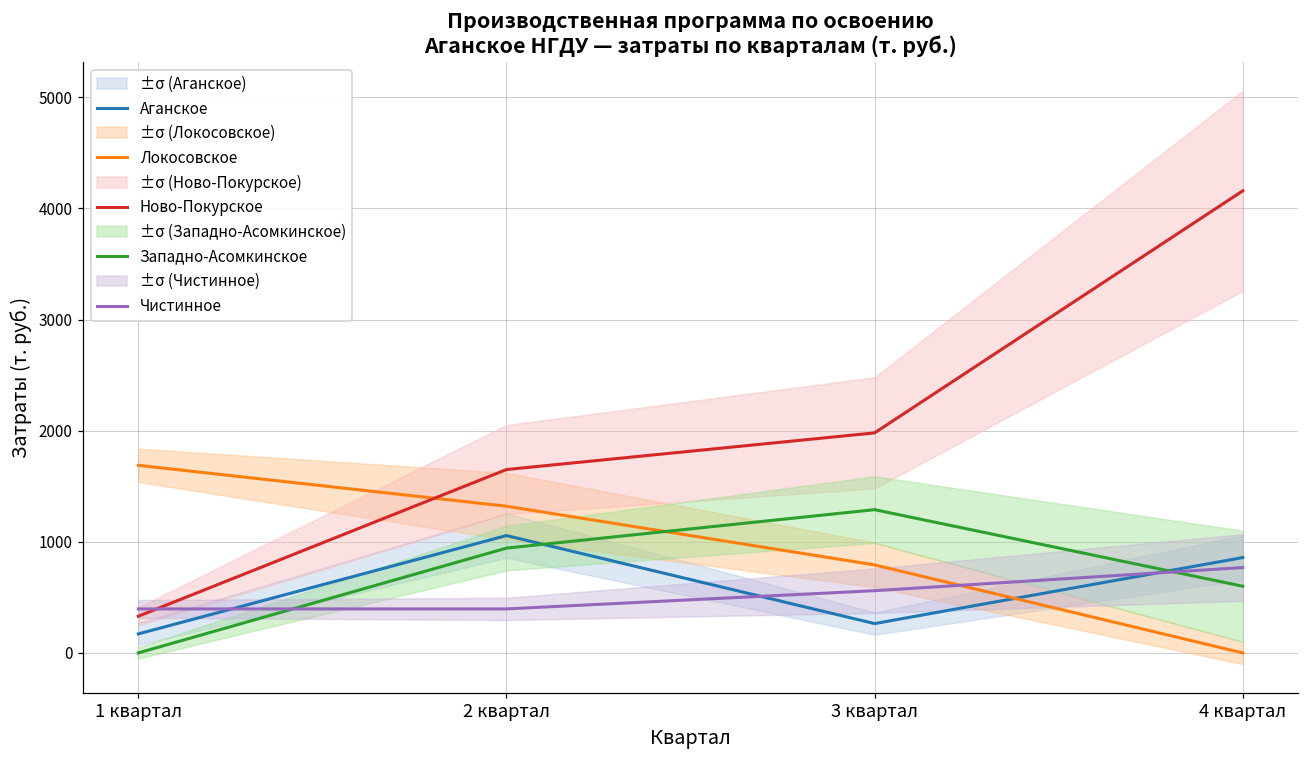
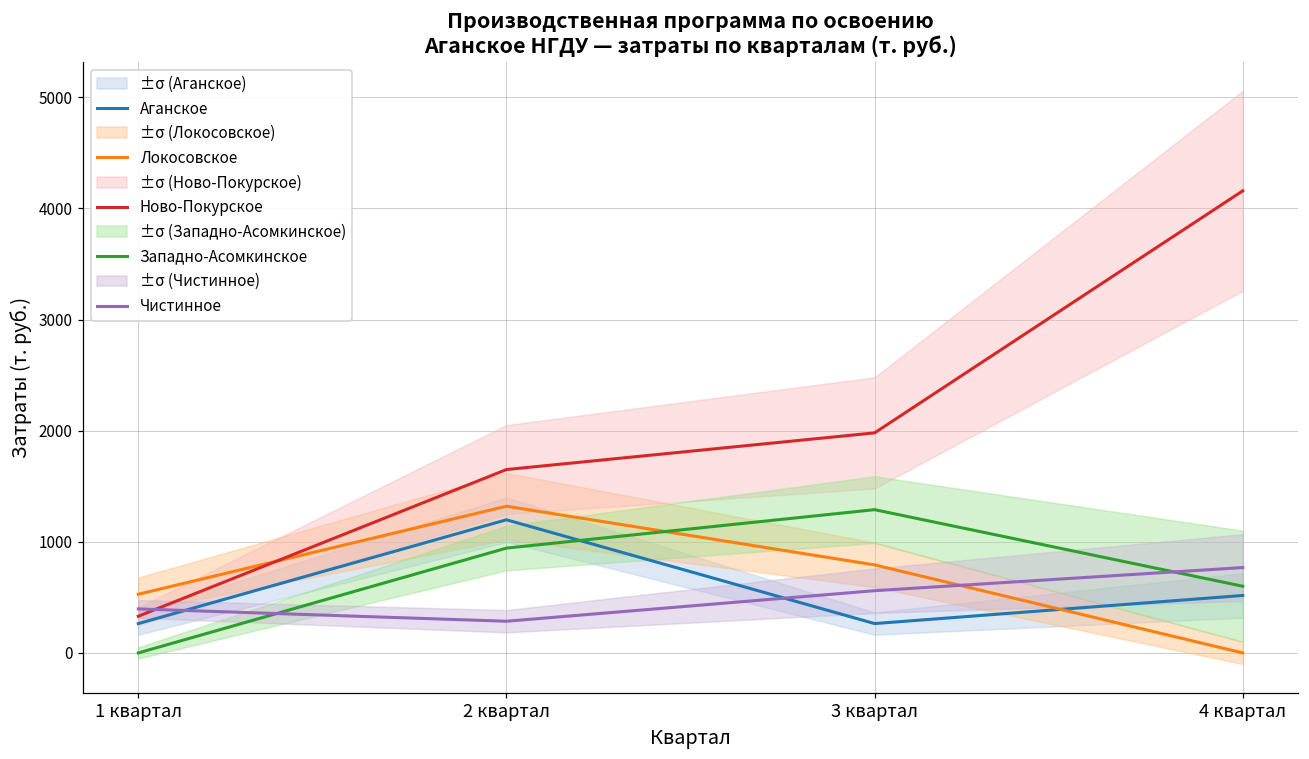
Аганское, 1 квартал: 170 -> 260
Локосовское, 1 квартал: 1690 -> 530
Аганское, 2 квартал: 1060 -> 1200
Чистинное, 2 квартал: 400 -> 290
Аганское, 4 квартал: 860 -> 520
